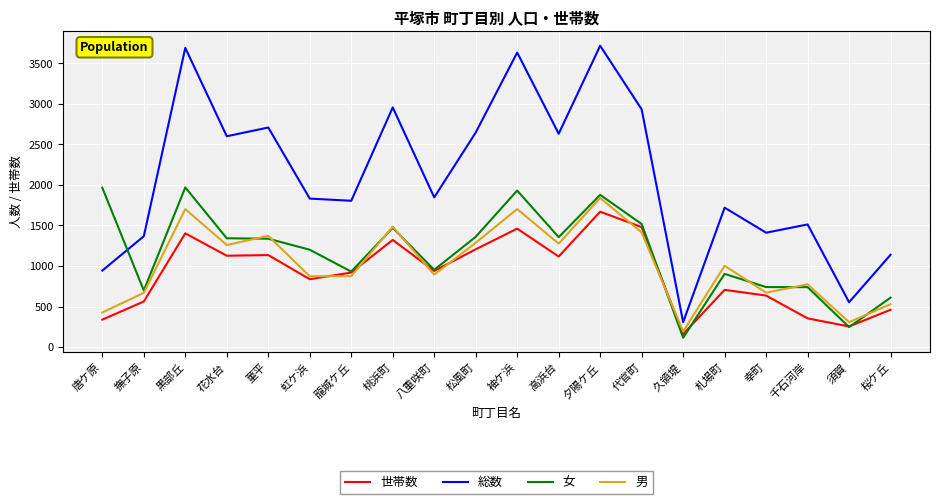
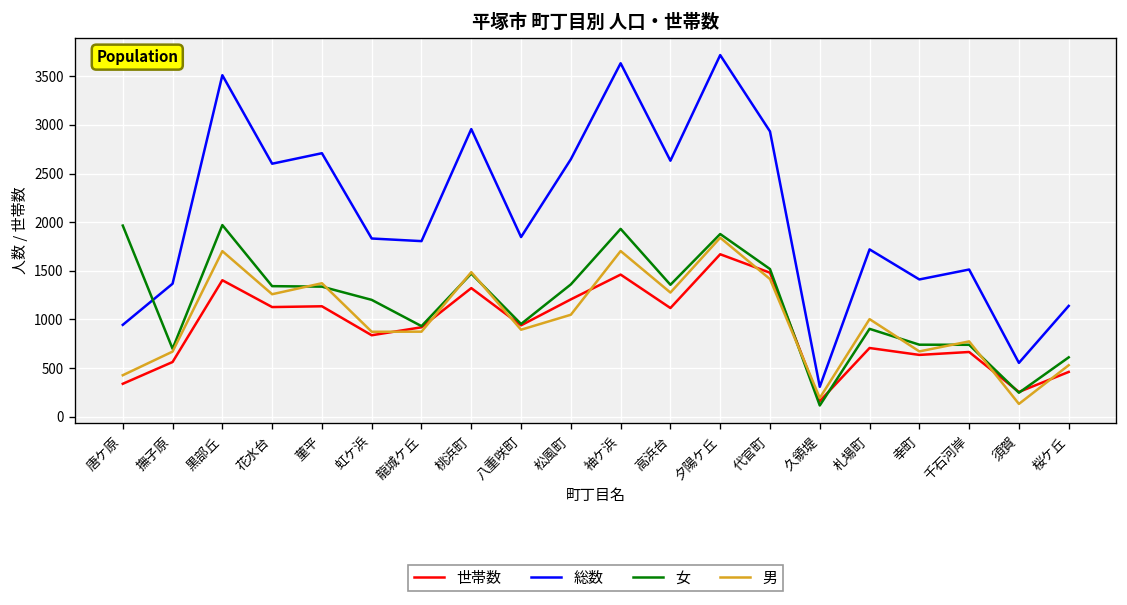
総数, 黒部丘: 3700 -> 3500
男, 松風町: 1300 -> 1000
世帯数, 千石河岸: 400 -> 700
男, 須賀: 300 -> 100
